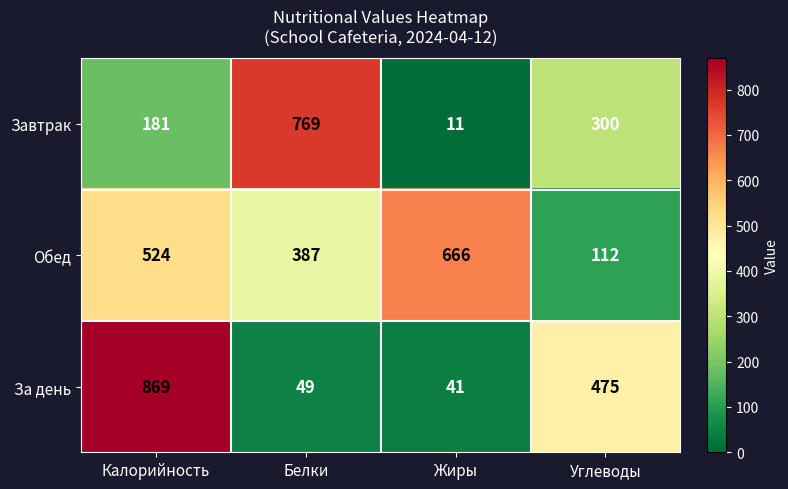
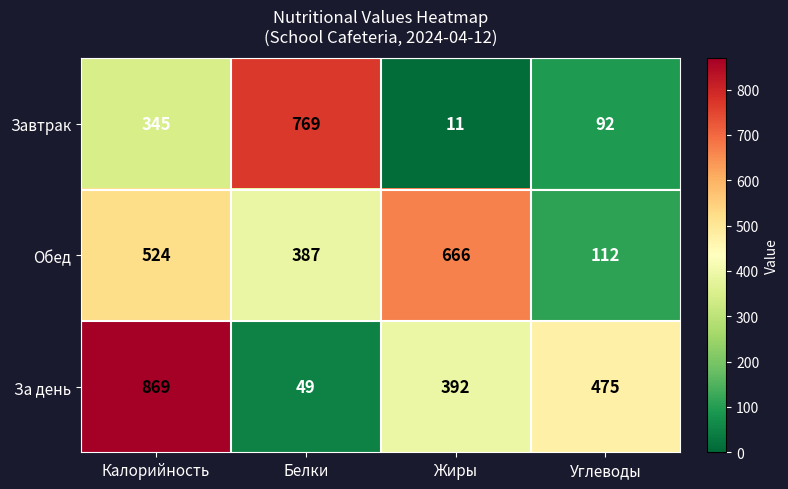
Завтрак, Калорийность: 181 -> 345
Завтрак, Углеводы: 300 -> 92
За день, Жиры: 41 -> 392
